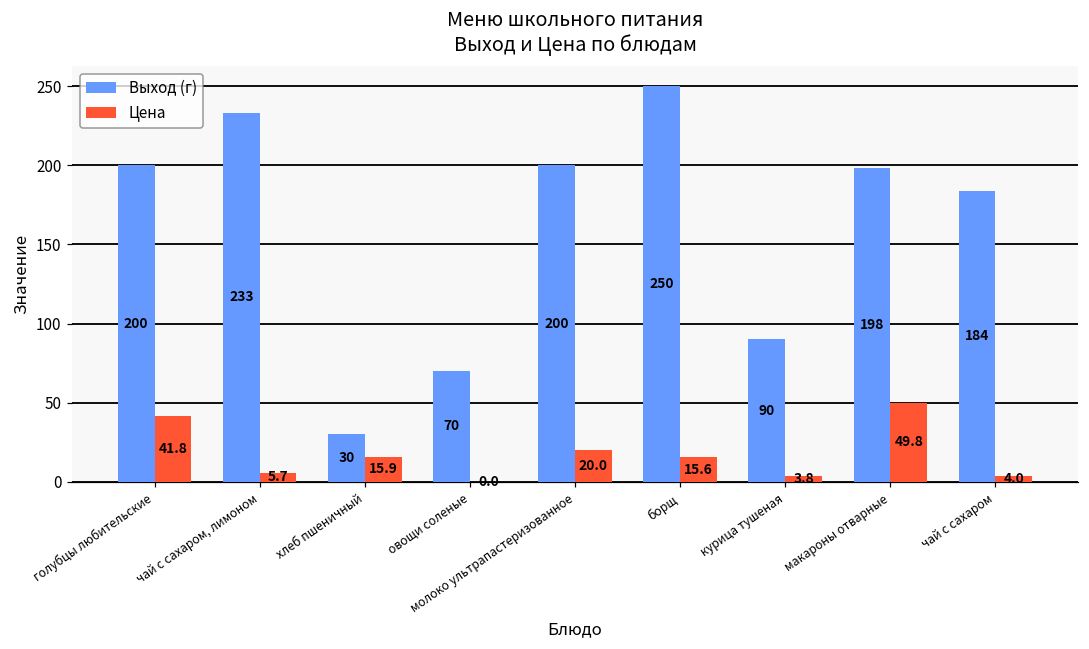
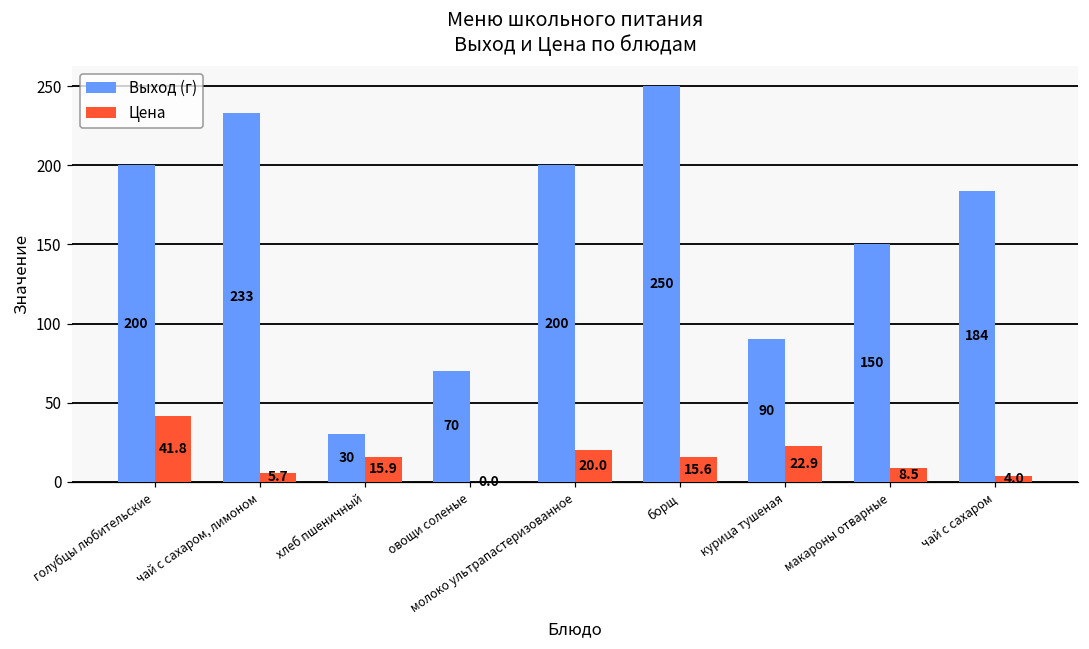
Цена, курица тушеная: 3.8 -> 22.9
Выход (г), макароны отварные: 198 -> 150
Цена, макароны отварные: 49.8 -> 8.5
